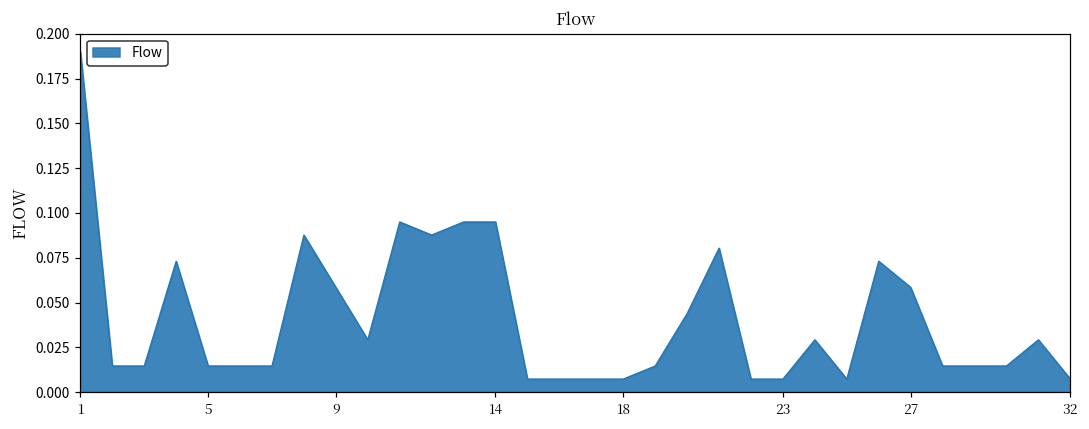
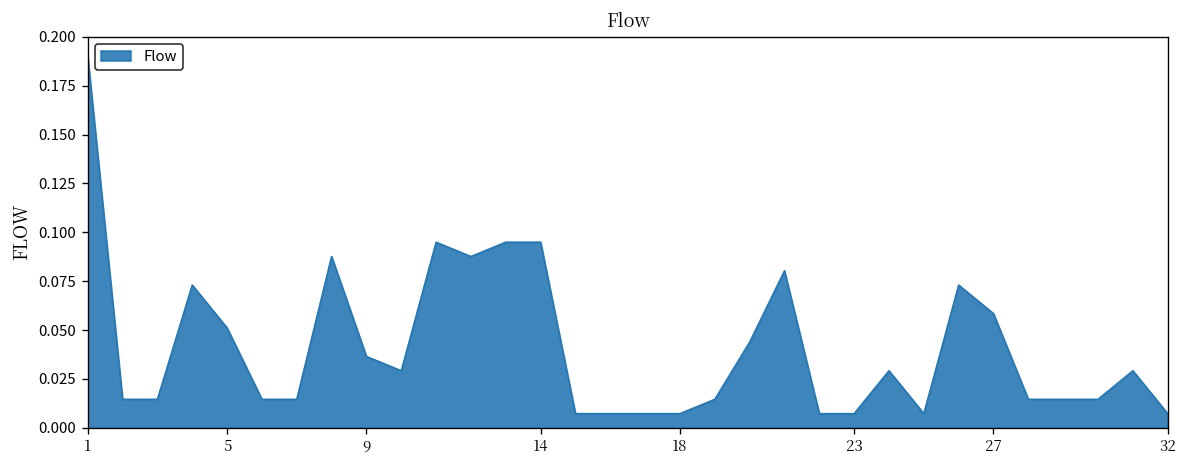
5: 0.015 -> 0.051
9: 0.058 -> 0.037
